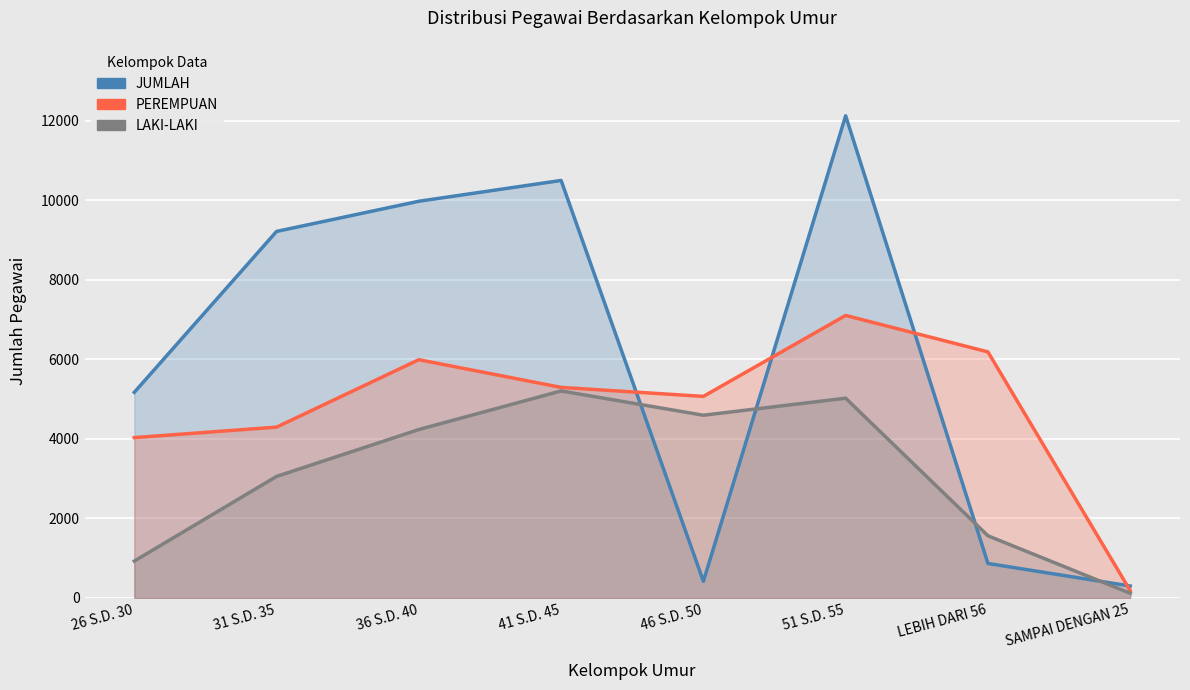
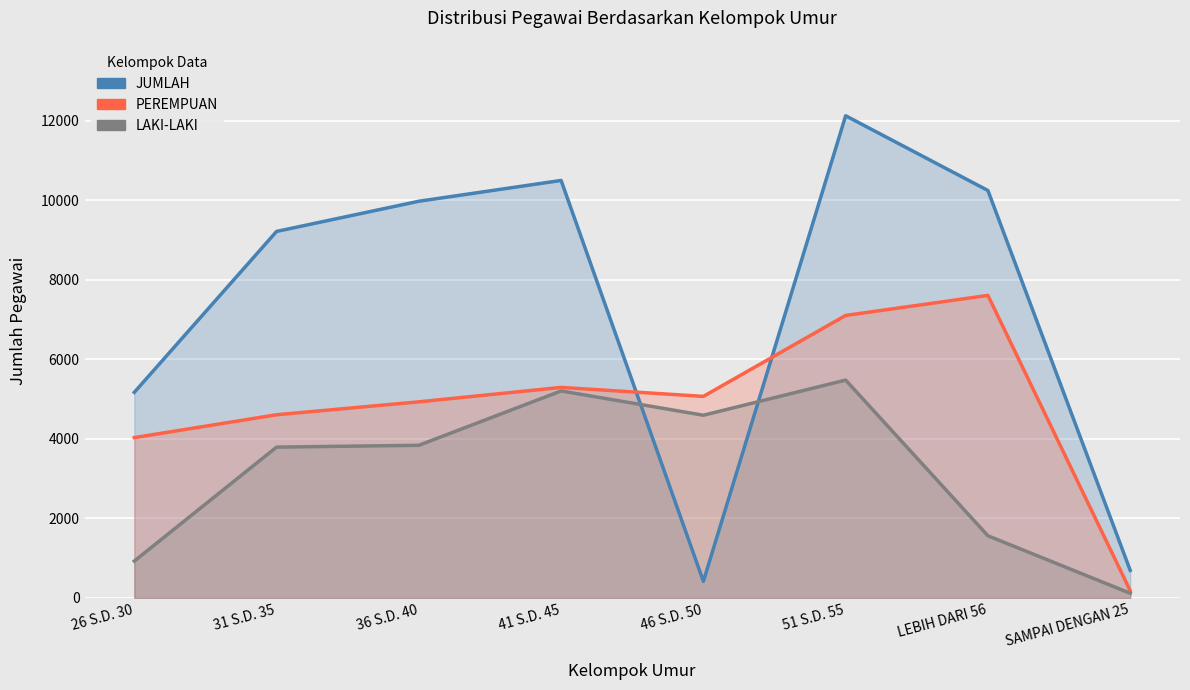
PEREMPUAN, 31 S.D. 35: 4300 -> 4600
LAKI-LAKI, 31 S.D. 35: 3100 -> 3800
PEREMPUAN, 36 S.D. 40: 6000 -> 4900
LAKI-LAKI, 36 S.D. 40: 4200 -> 3800
LAKI-LAKI, 51 S.D. 55: 5000 -> 5500
JUMLAH, LEBIH DARI 56: 900 -> 10200
PEREMPUAN, LEBIH DARI 56: 6200 -> 7600
JUMLAH, SAMPAI DENGAN 25: 300 -> 700
